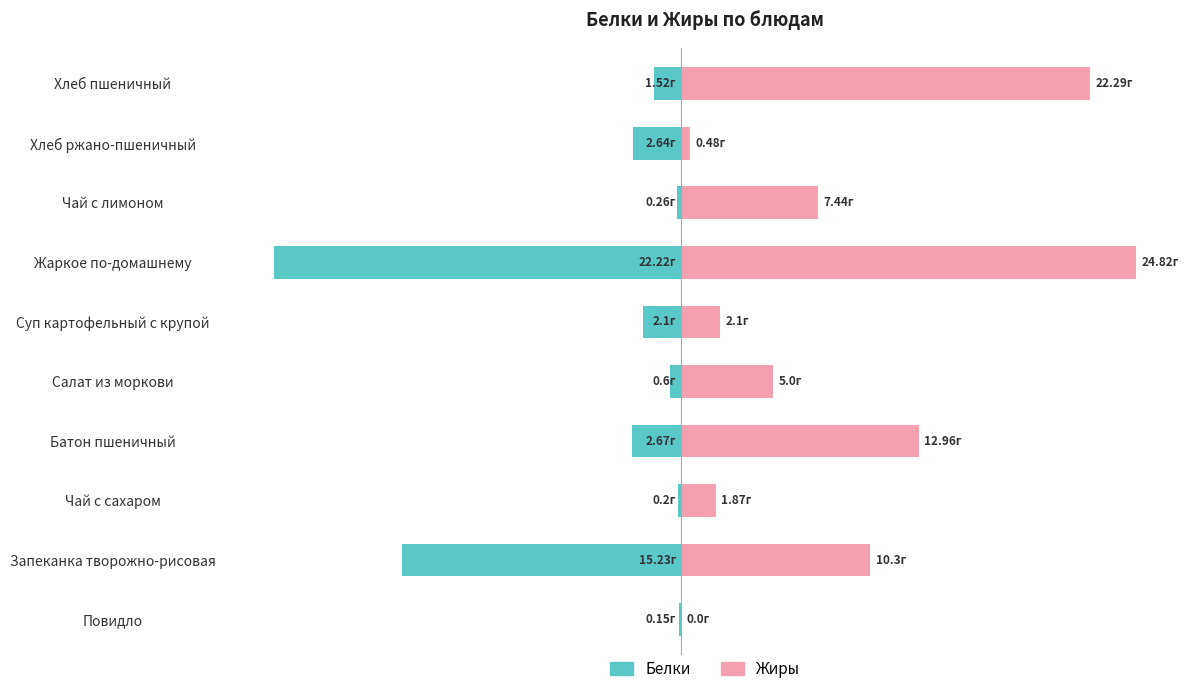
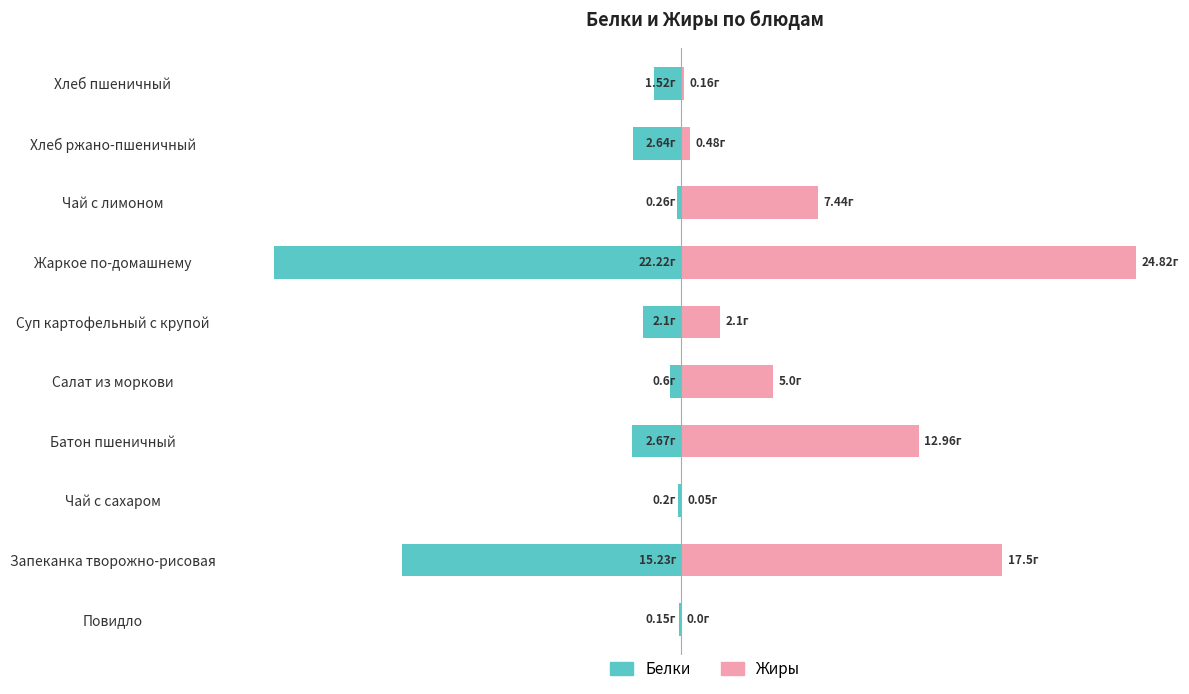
Жиры, Хлеб пшеничный: 22.29г -> 0.16г
Жиры, Чай с сахаром: 1.87г -> 0.05г
Жиры, Запеканка творожно-рисовая: 10.3г -> 17.5г
